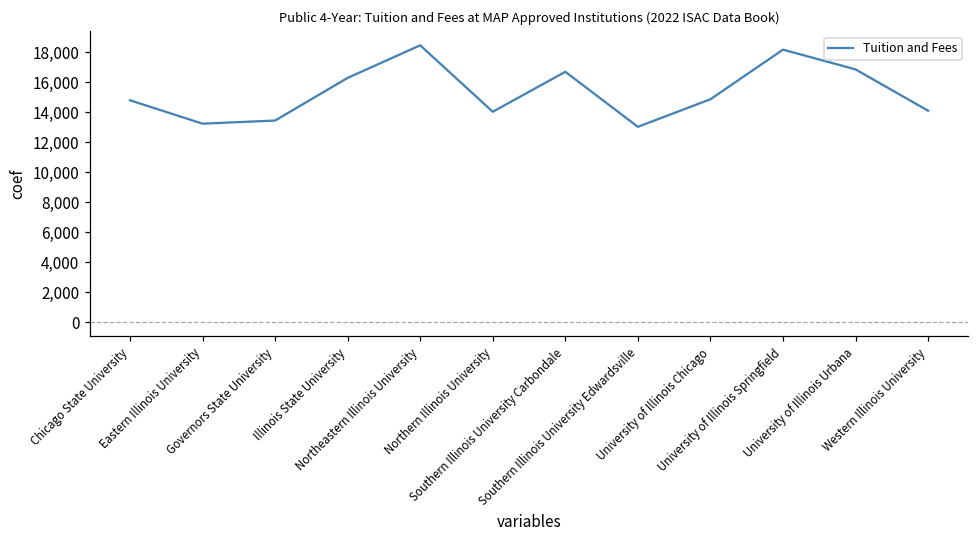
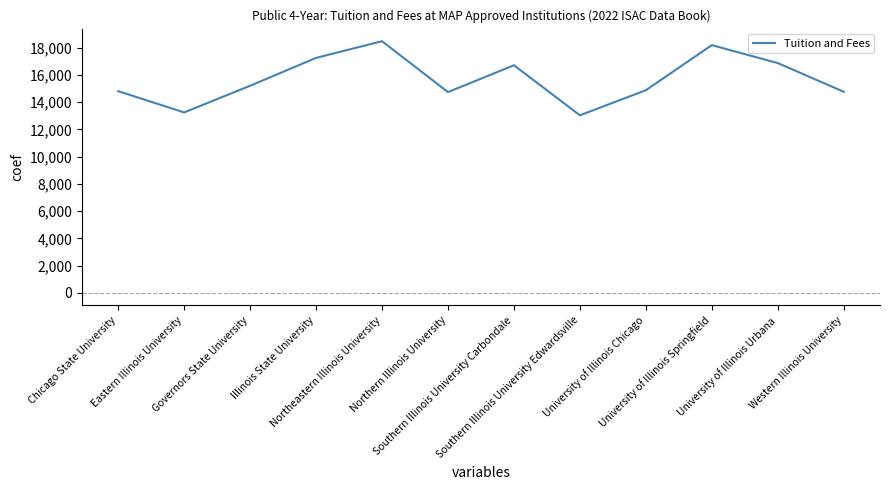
Governors State University: 13,500 -> 15,200
Illinois State University: 16,300 -> 17,200
Northern Illinois University: 14,000 -> 14,700
Western Illinois University: 14,100 -> 14,800
